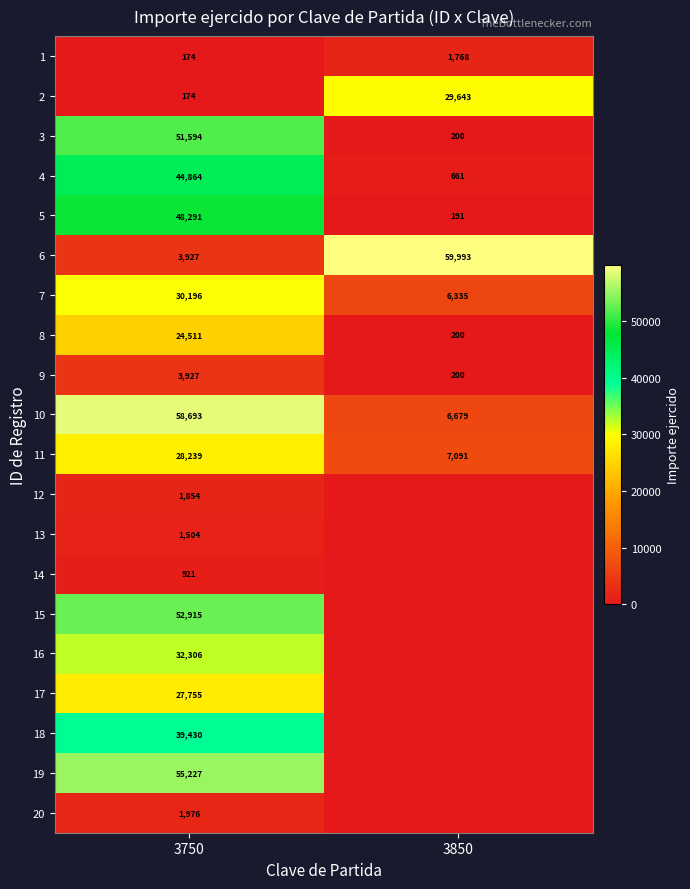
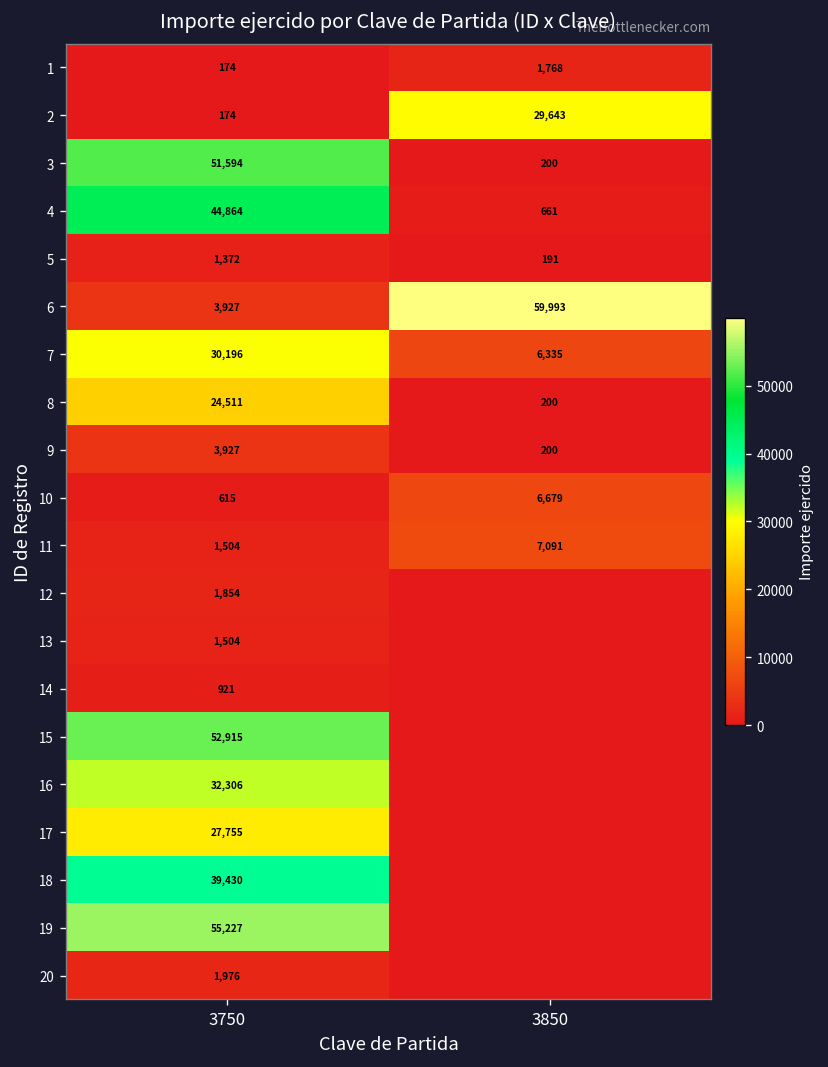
5, 3750: 48,291 -> 1,372
10, 3750: 58,693 -> 615
11, 3750: 28,239 -> 1,504
